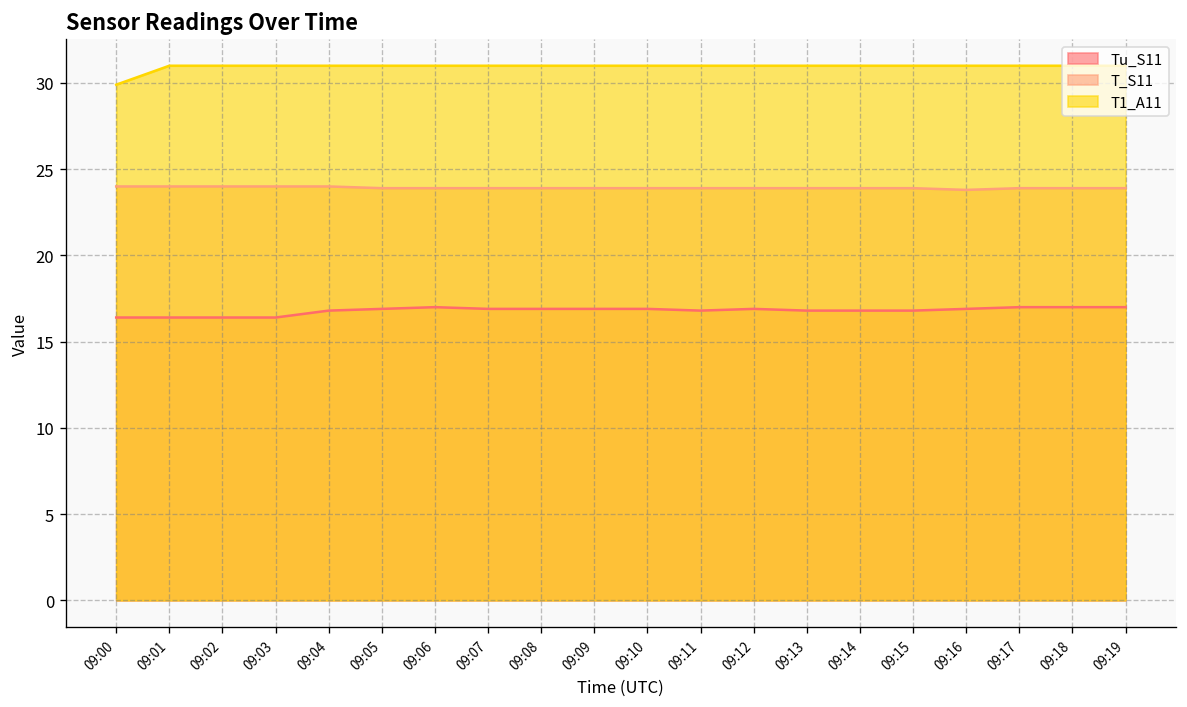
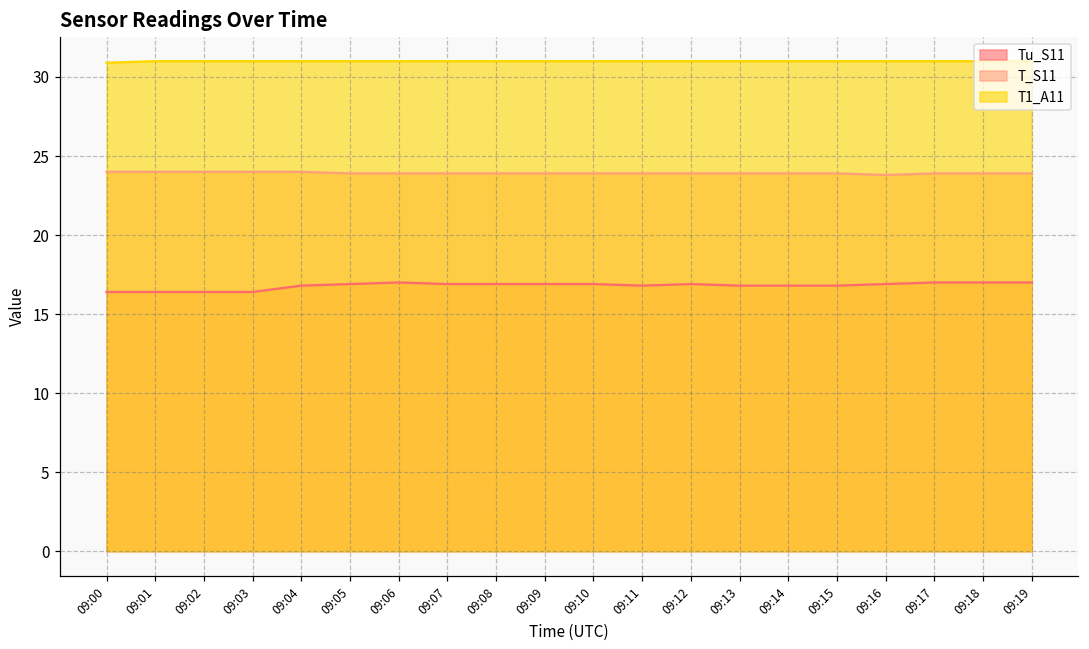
T1_A11, 09:00: 29.9 -> 30.9
